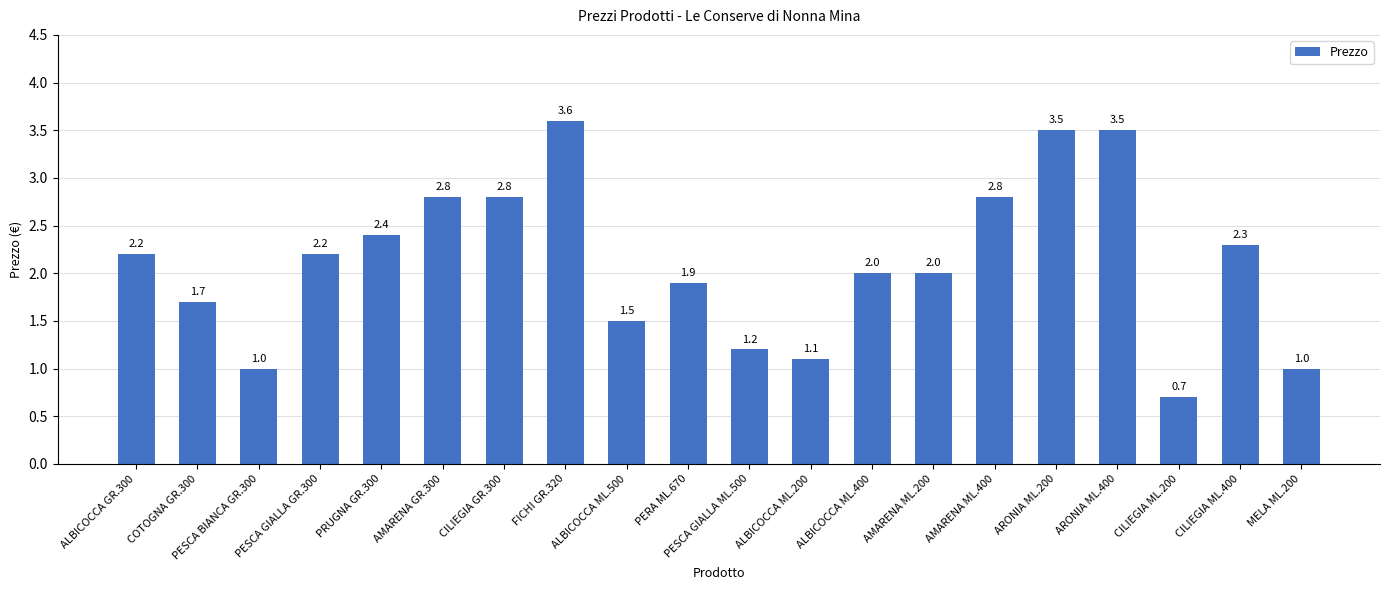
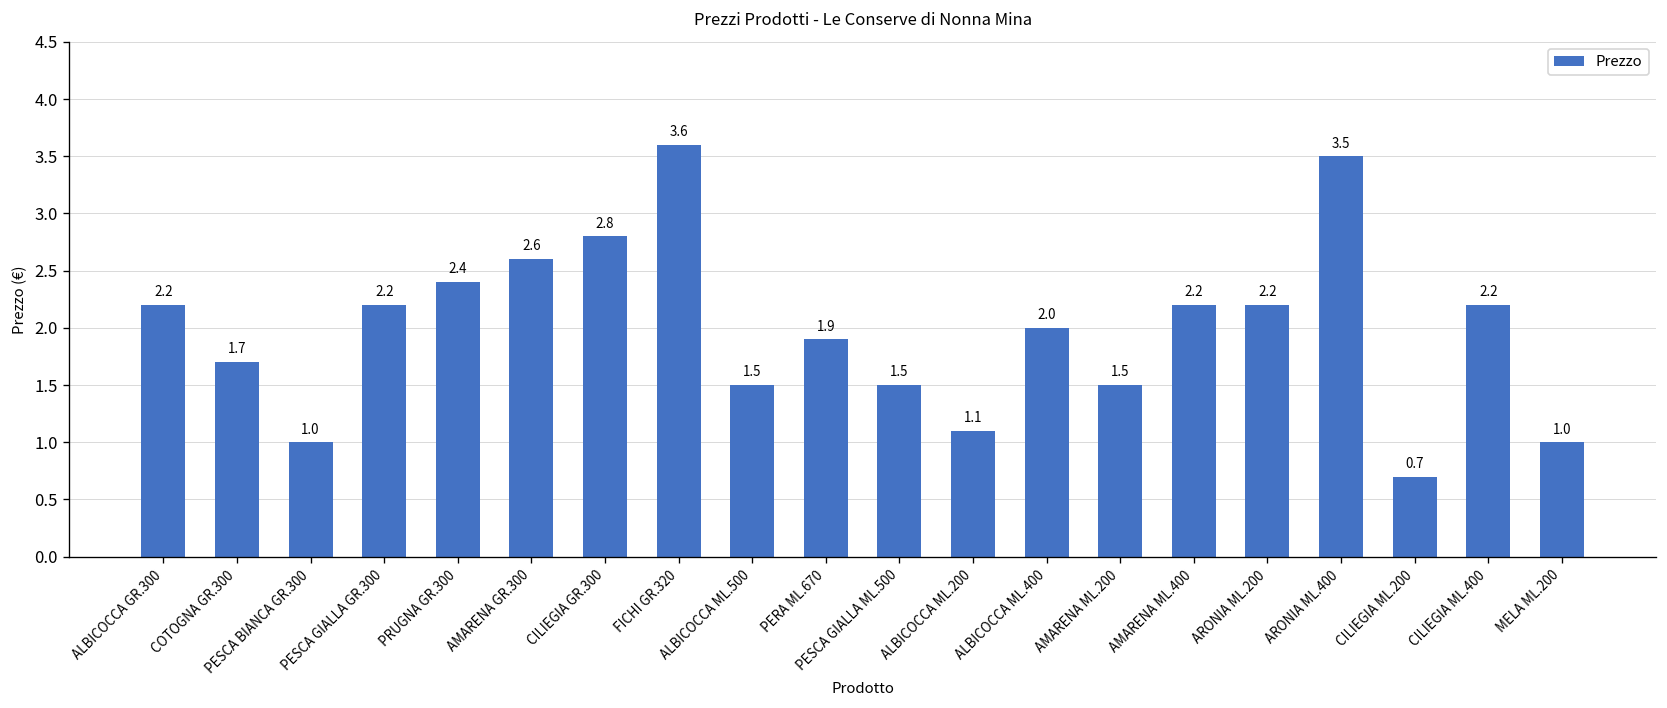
AMARENA GR.300: 2.8 -> 2.6
PESCA GIALLA ML.500: 1.2 -> 1.5
AMARENA ML.200: 2.0 -> 1.5
AMARENA ML.400: 2.8 -> 2.2
ARONIA ML.200: 3.5 -> 2.2
CILIEGIA ML.400: 2.3 -> 2.2
